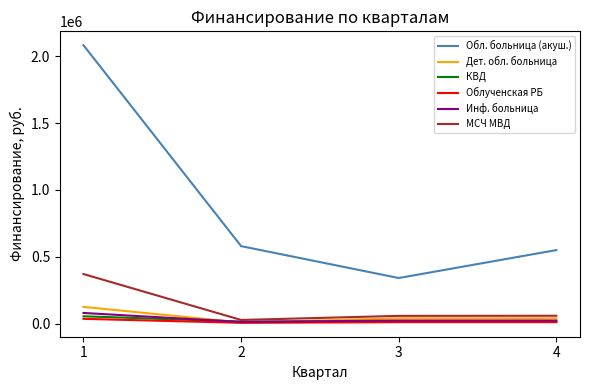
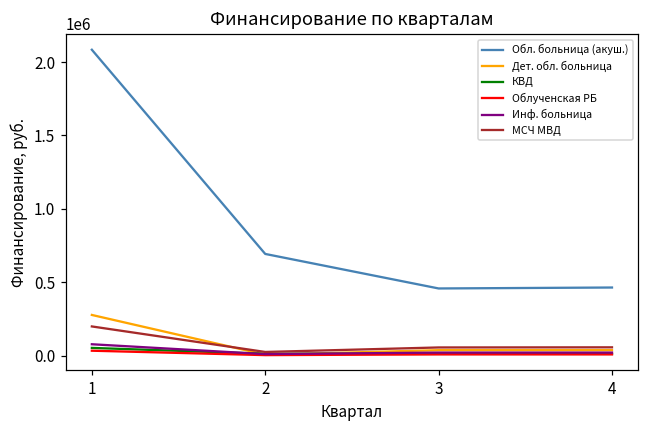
Дет. обл. больница, 1: 120000 -> 280000
МСЧ МВД, 1: 370000 -> 200000
Обл. больница (акуш.), 2: 580000 -> 690000
Обл. больница (акуш.), 3: 340000 -> 460000
Обл. больница (акуш.), 4: 550000 -> 470000
